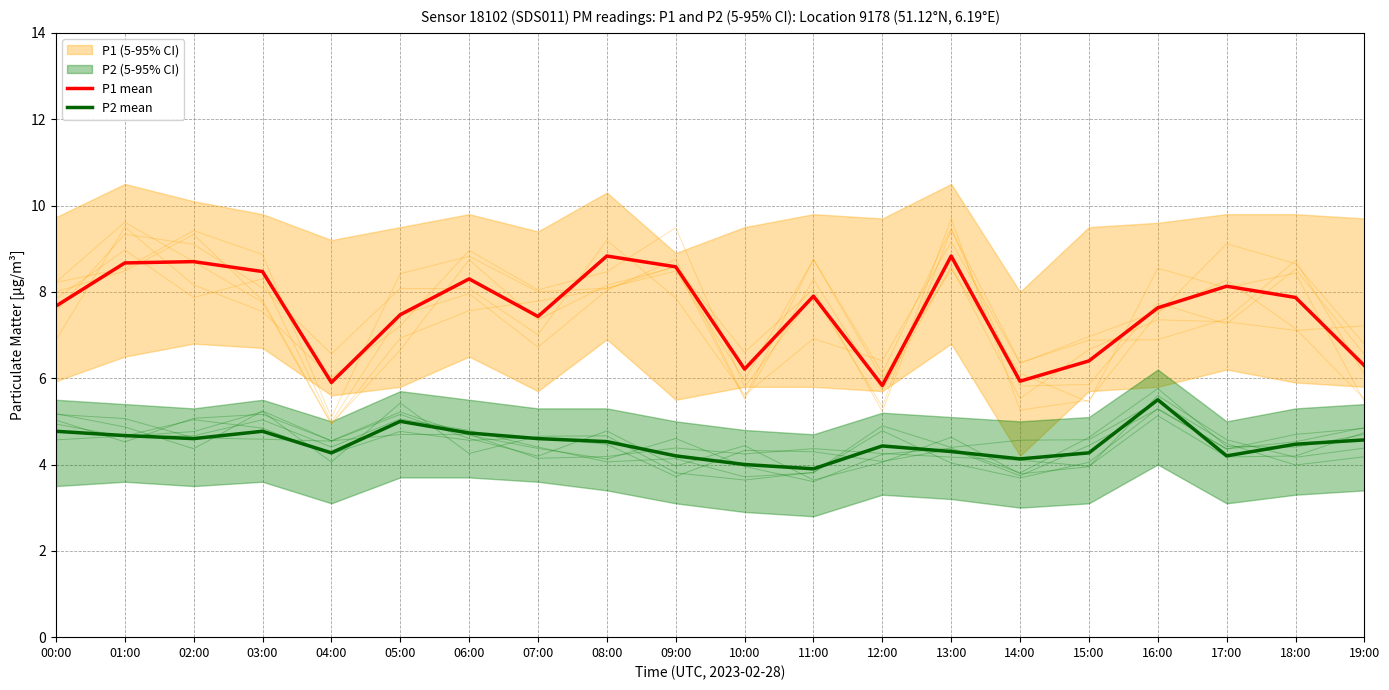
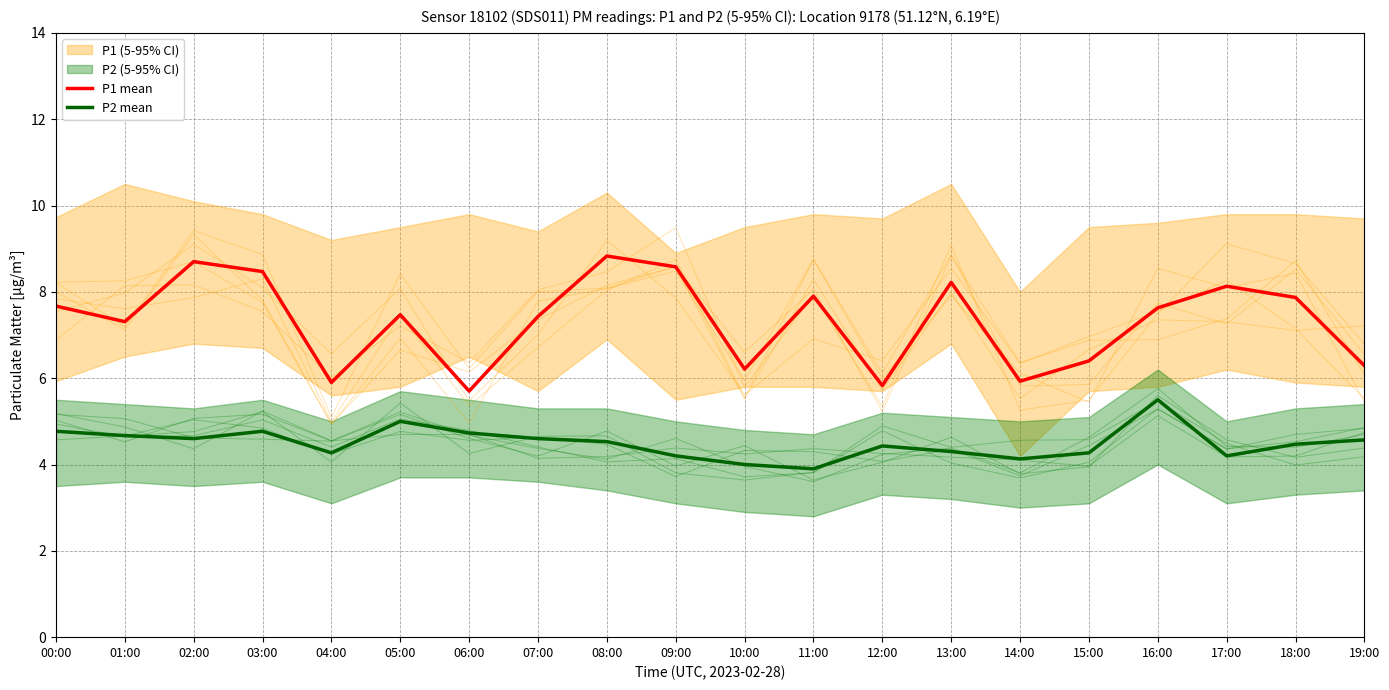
P1 mean, 01:00: 8.7 -> 7.3
P1 mean, 06:00: 8.3 -> 5.7
P1 mean, 13:00: 8.8 -> 8.2
